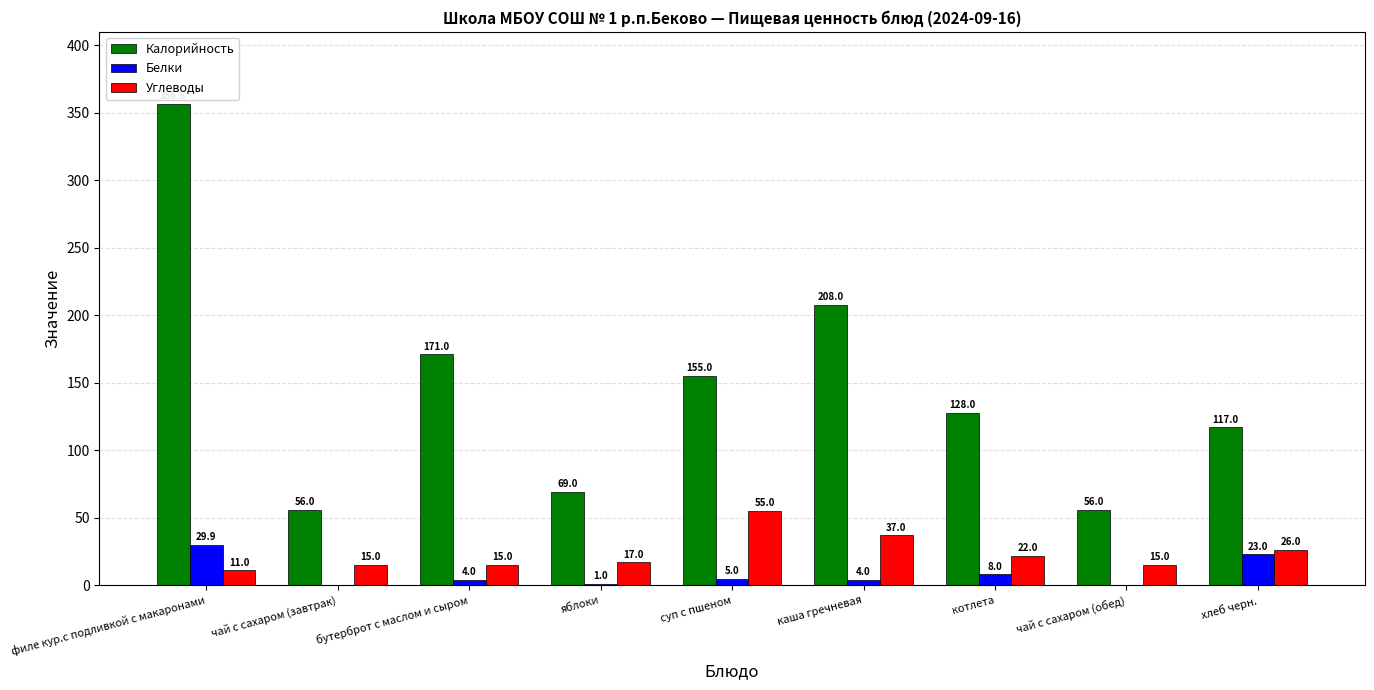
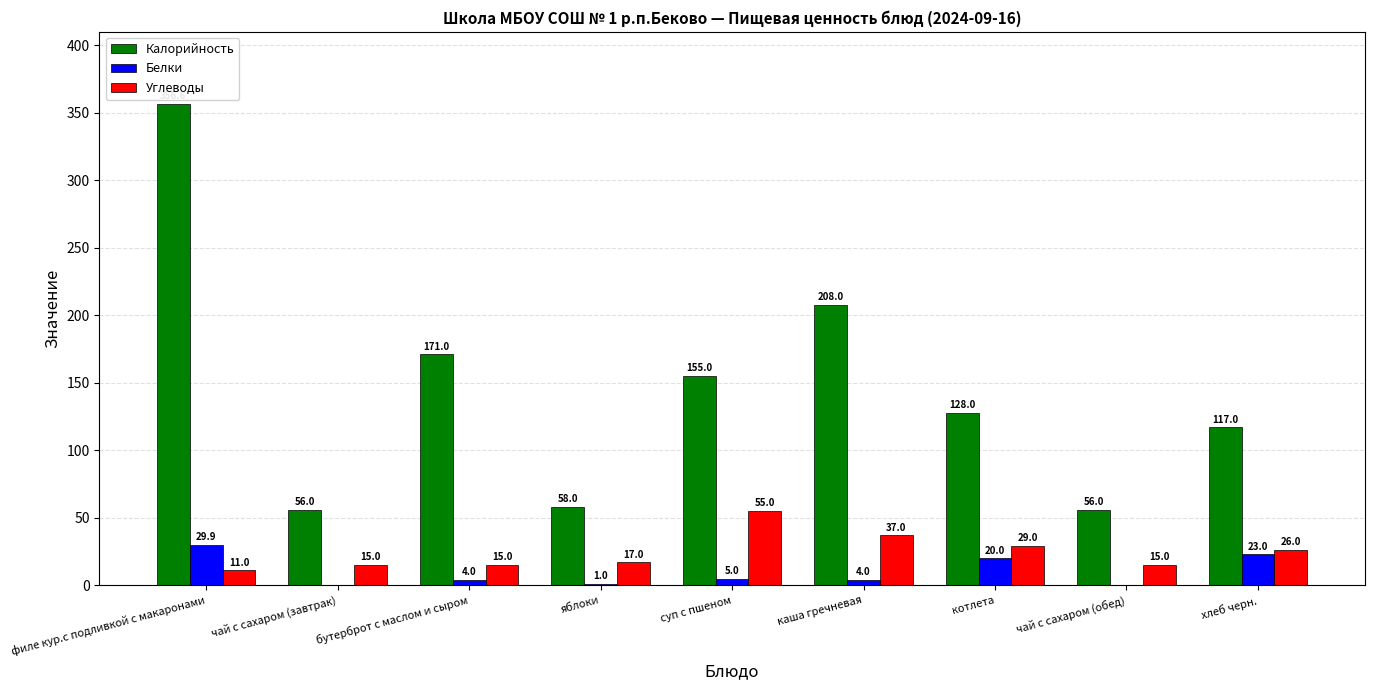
Калорийность, яблоки: 69.0 -> 58.0
Белки, котлета: 8.0 -> 20.0
Углеводы, котлета: 22.0 -> 29.0
